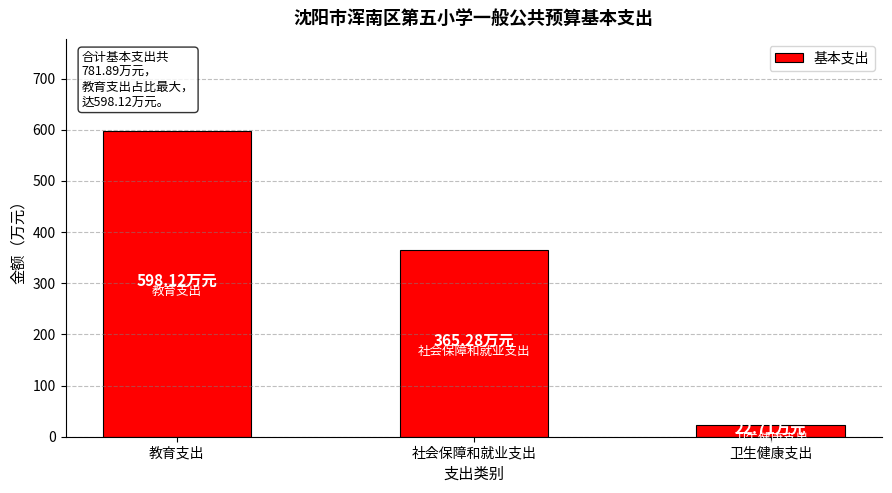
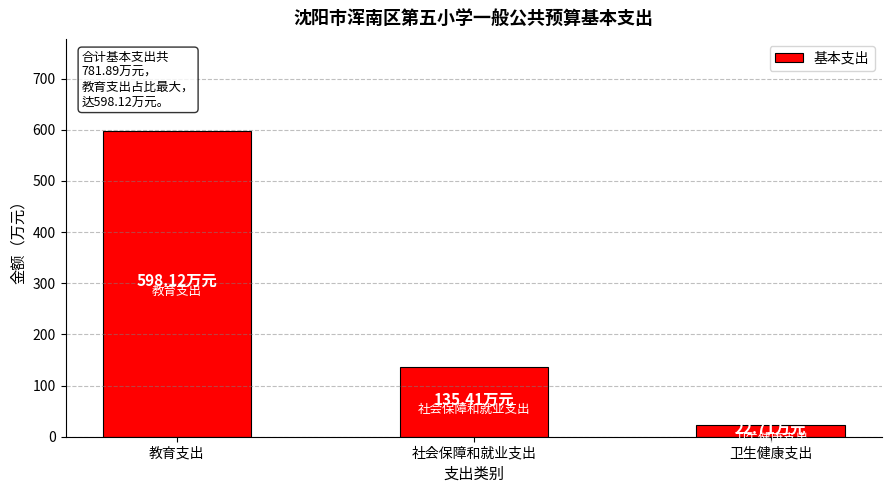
社会保障和就业支出: 365.28 -> 135.41
